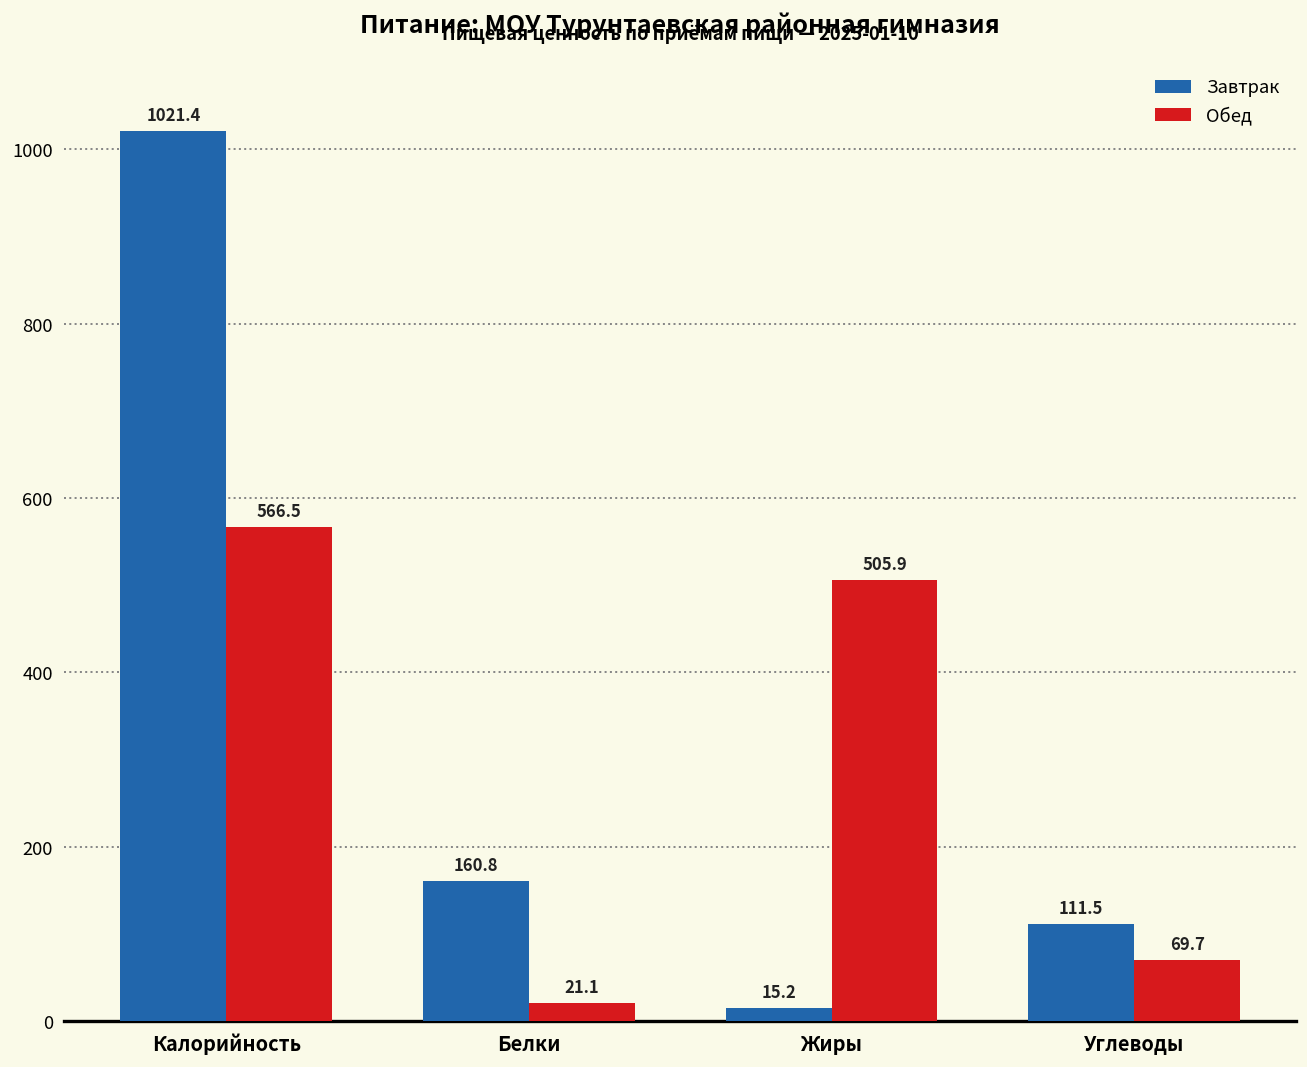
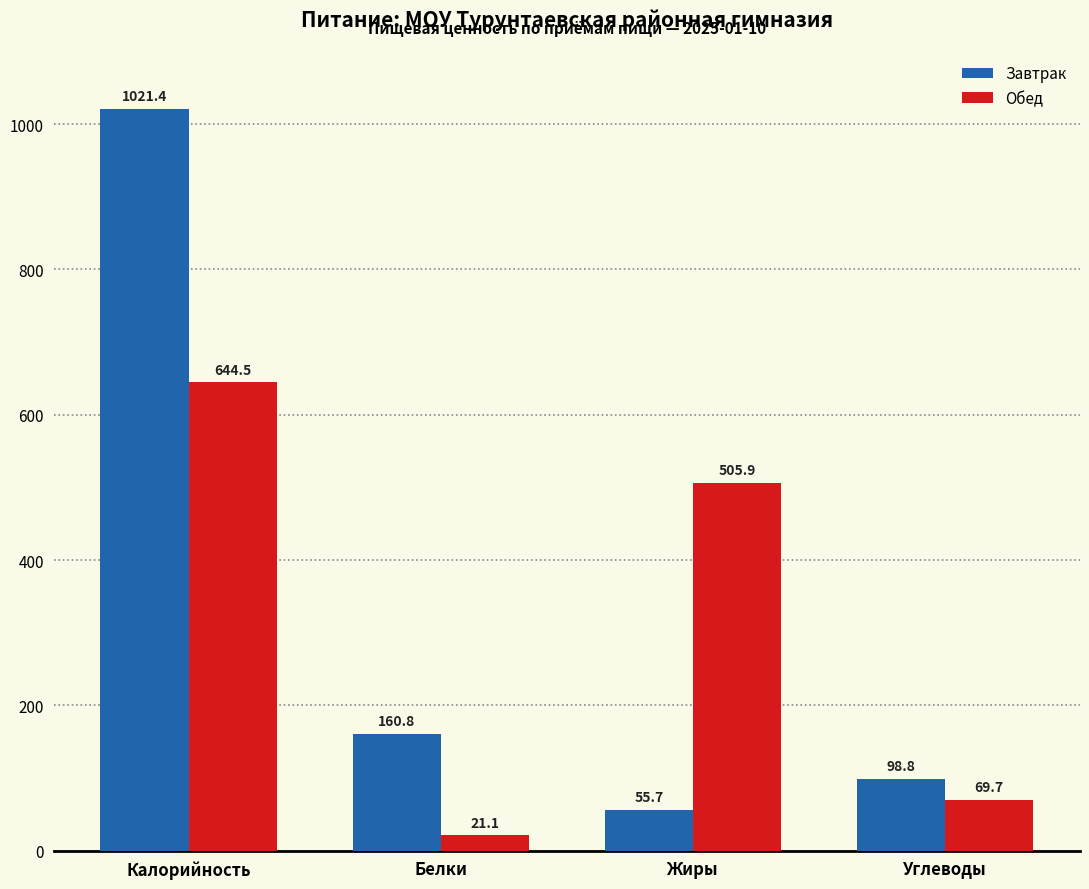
Обед, Калорийность: 566.5 -> 644.5
Завтрак, Жиры: 15.2 -> 55.7
Завтрак, Углеводы: 111.5 -> 98.8
